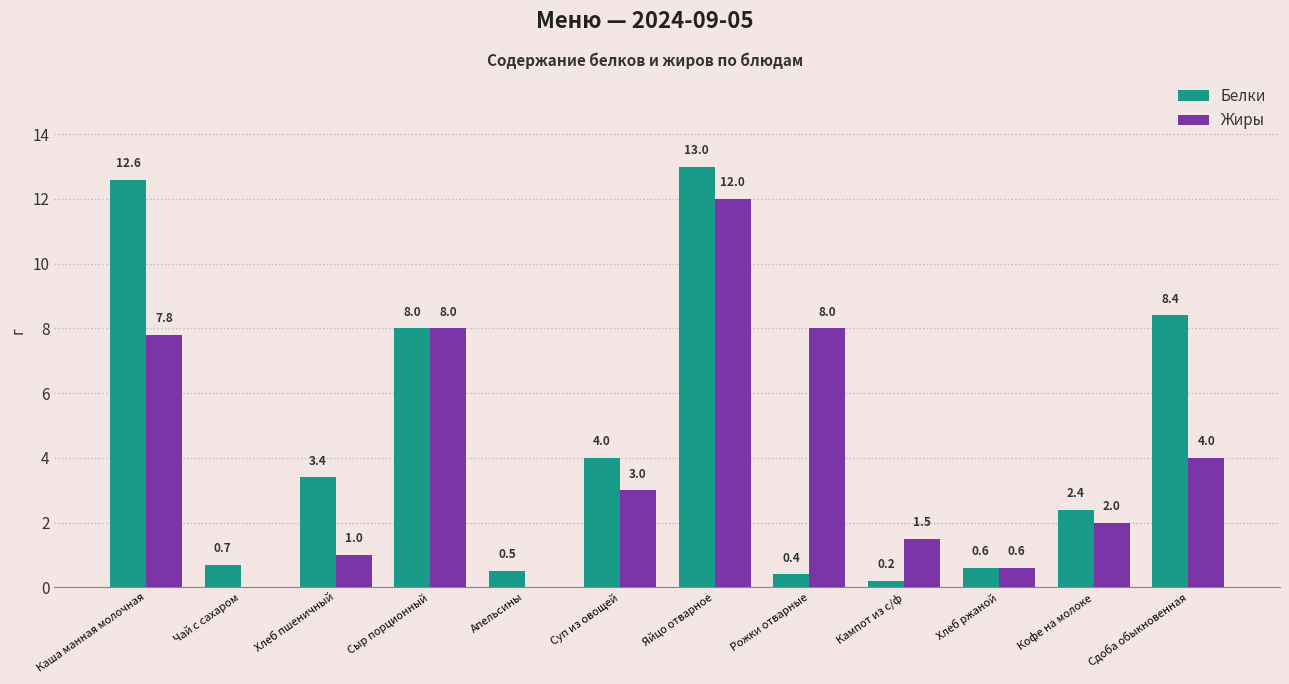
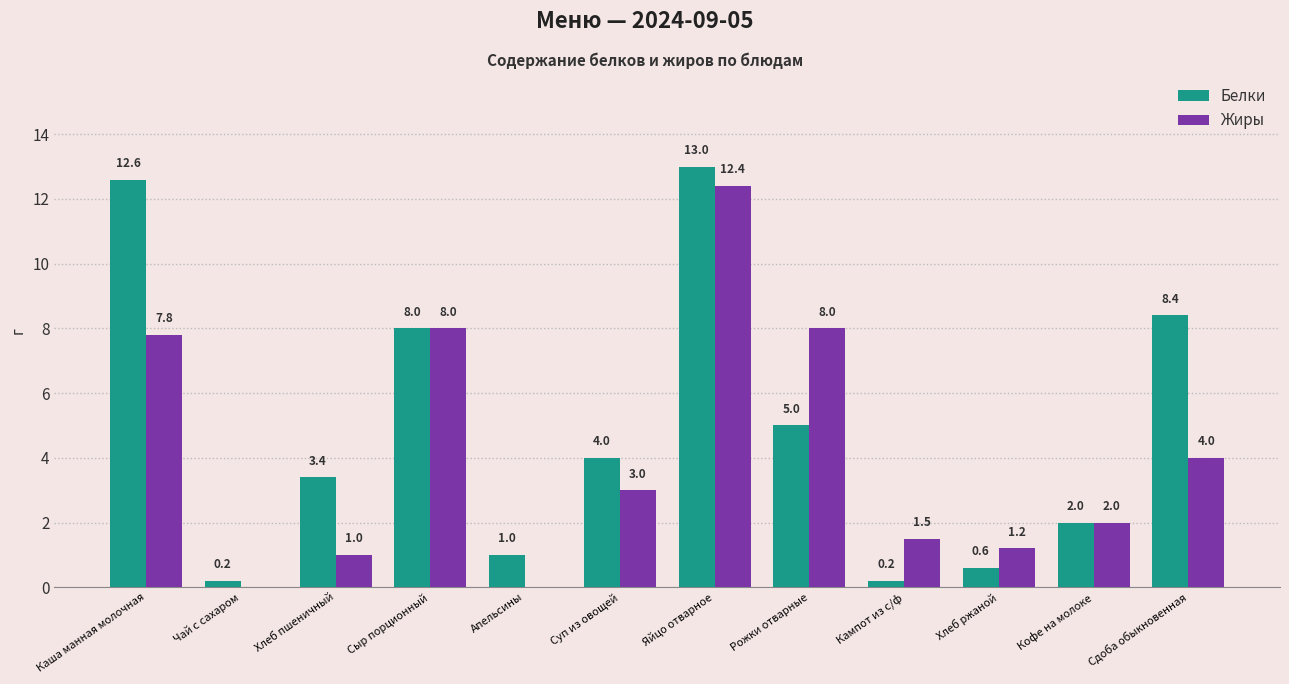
Белки, Чай с сахаром: 0.7 -> 0.2
Белки, Апельсины: 0.5 -> 1.0
Жиры, Яйцо отварное: 12.0 -> 12.4
Белки, Рожки отварные: 0.4 -> 5.0
Жиры, Хлеб ржаной: 0.6 -> 1.2
Белки, Кофе на молоке: 2.4 -> 2.0
